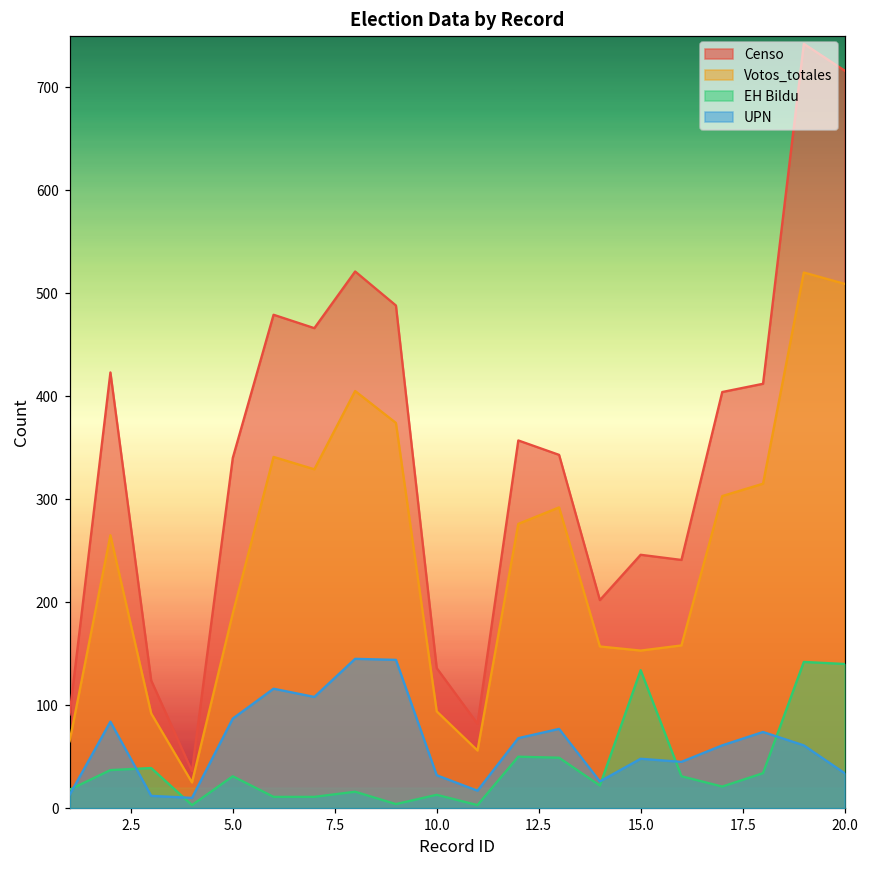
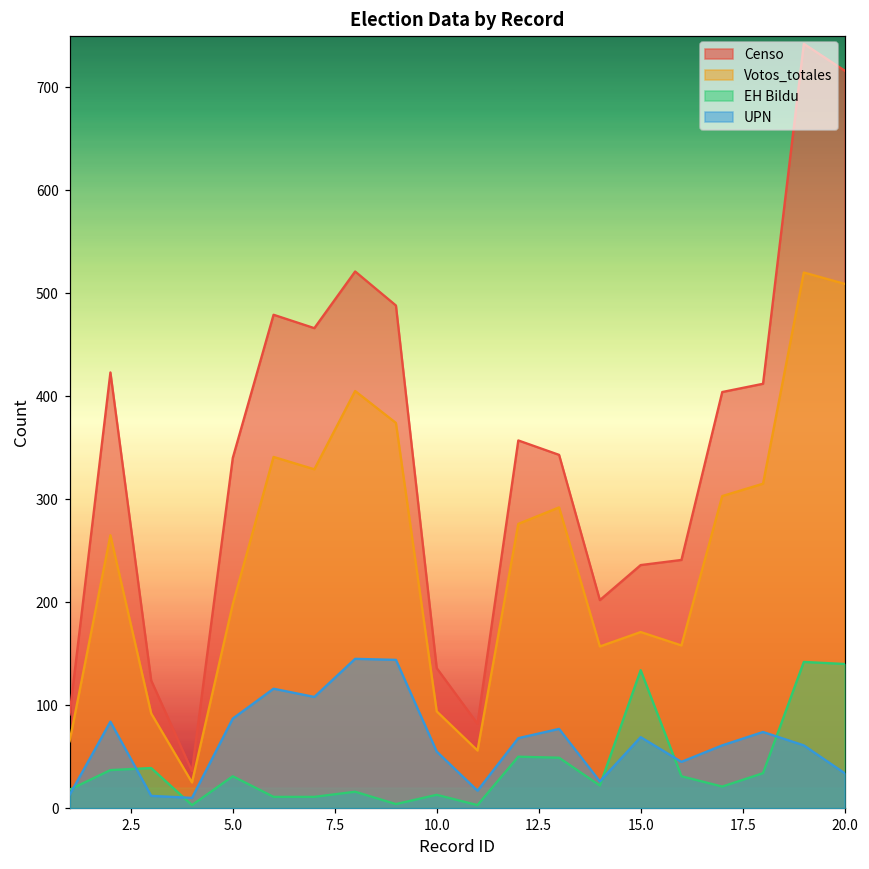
Votos_totales, 5.0: 190 -> 200
UPN, 10.0: 30 -> 60
Censo, 15.0: 250 -> 240
Votos_totales, 15.0: 150 -> 170
UPN, 15.0: 50 -> 70
